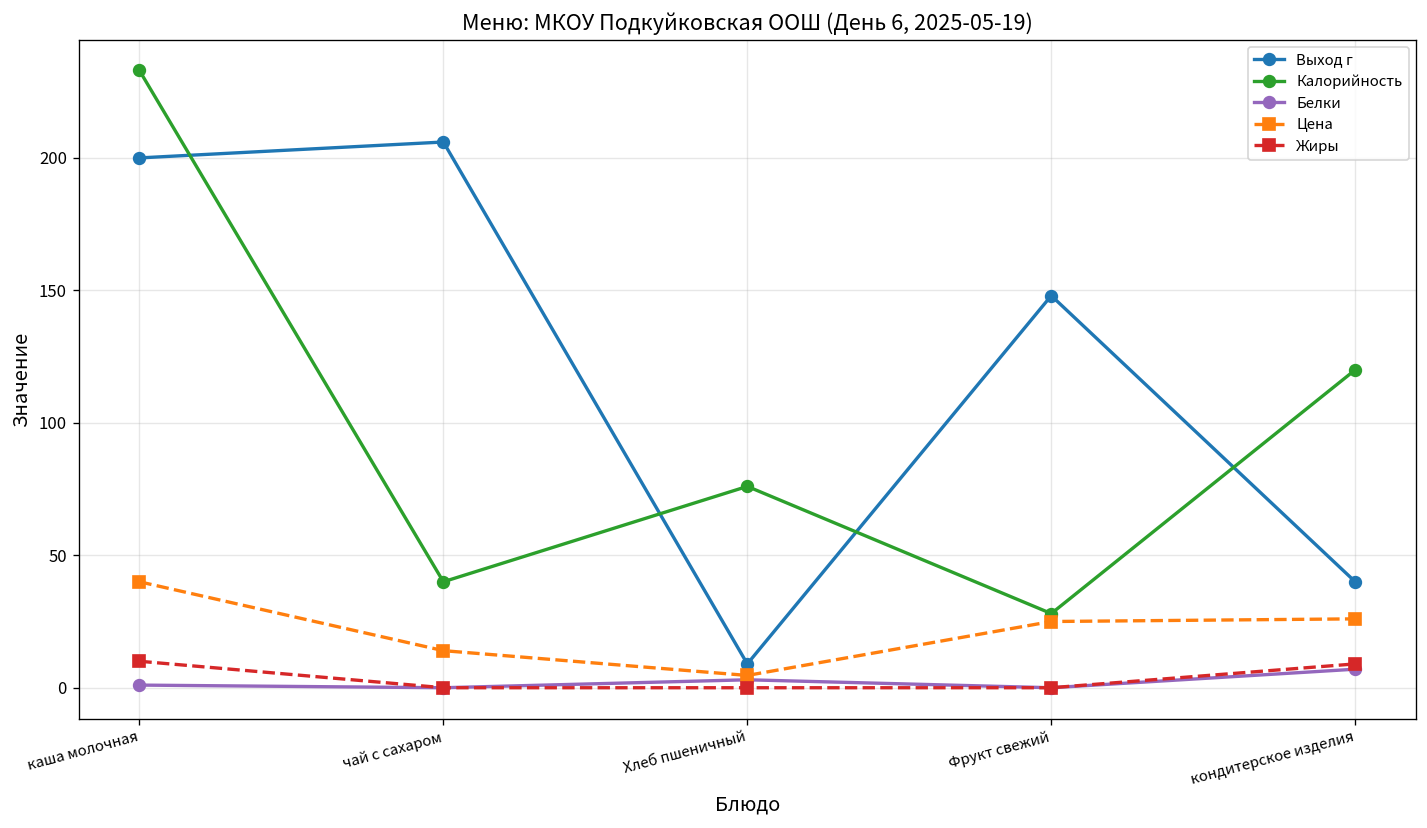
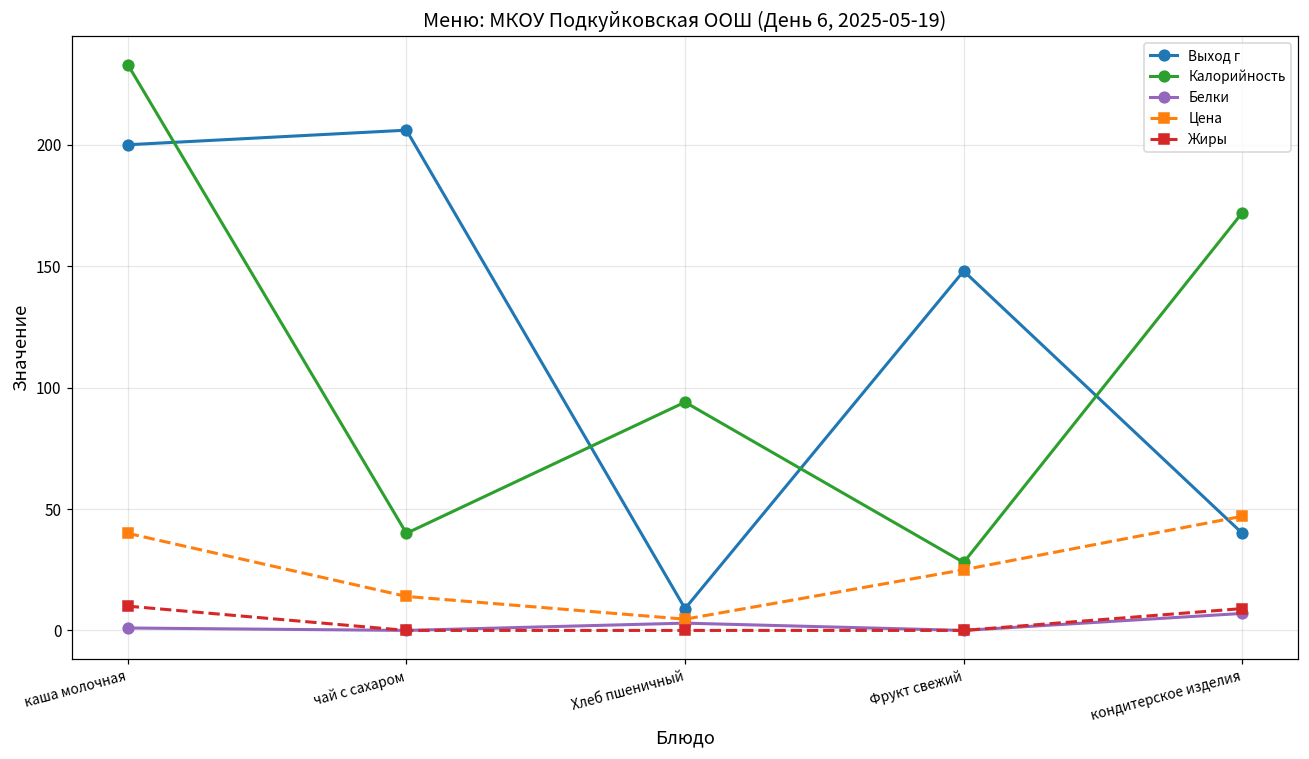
Калорийность, Хлеб пшеничный: 76 -> 94
Калорийность, кондитерское изделия: 120 -> 172
Цена, кондитерское изделия: 26 -> 47
